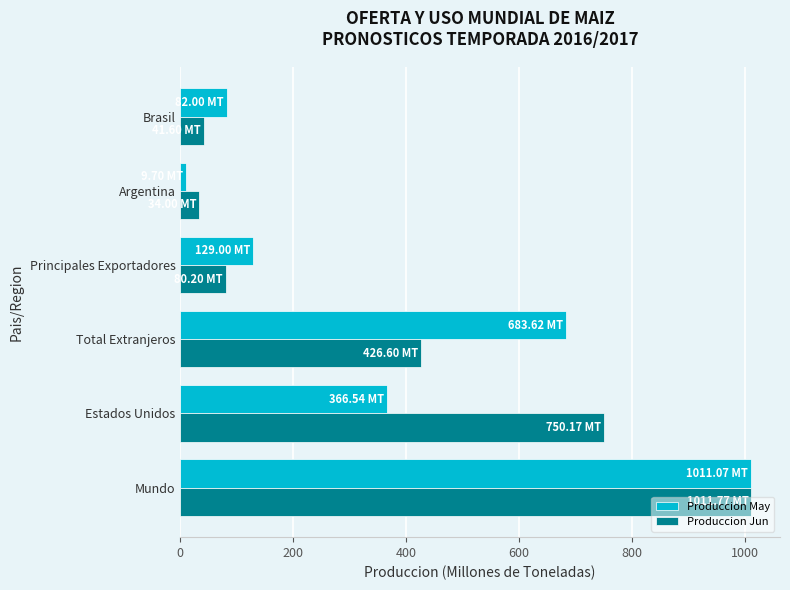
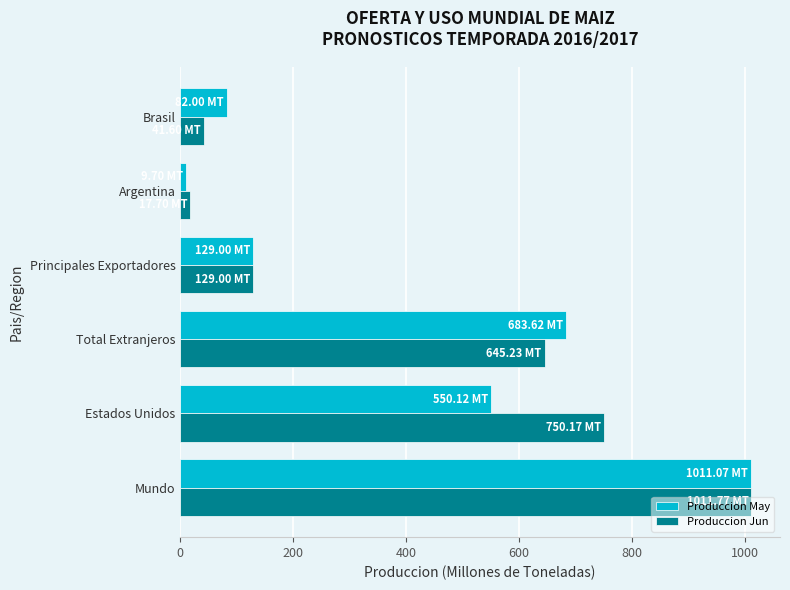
Produccion Jun, Argentina: 30 -> 20
Produccion Jun, Principales Exportadores: 80.20 -> 129.00
Produccion Jun, Total Extranjeros: 426.60 -> 645.23
Produccion May, Estados Unidos: 366.54 -> 550.12
